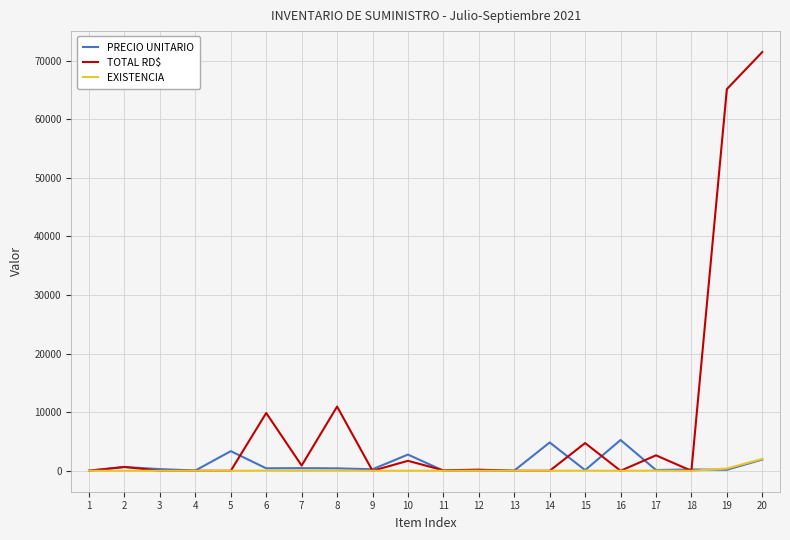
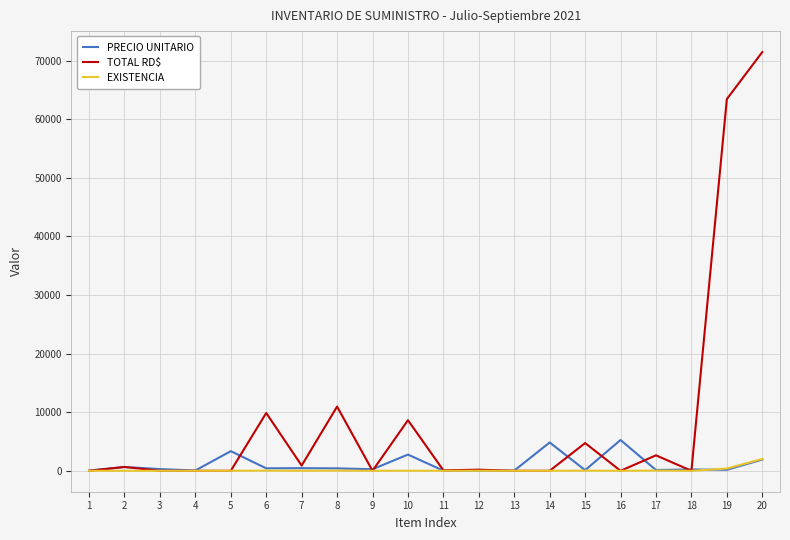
TOTAL RD$, 10: 2000 -> 9000
TOTAL RD$, 19: 65000 -> 63000
